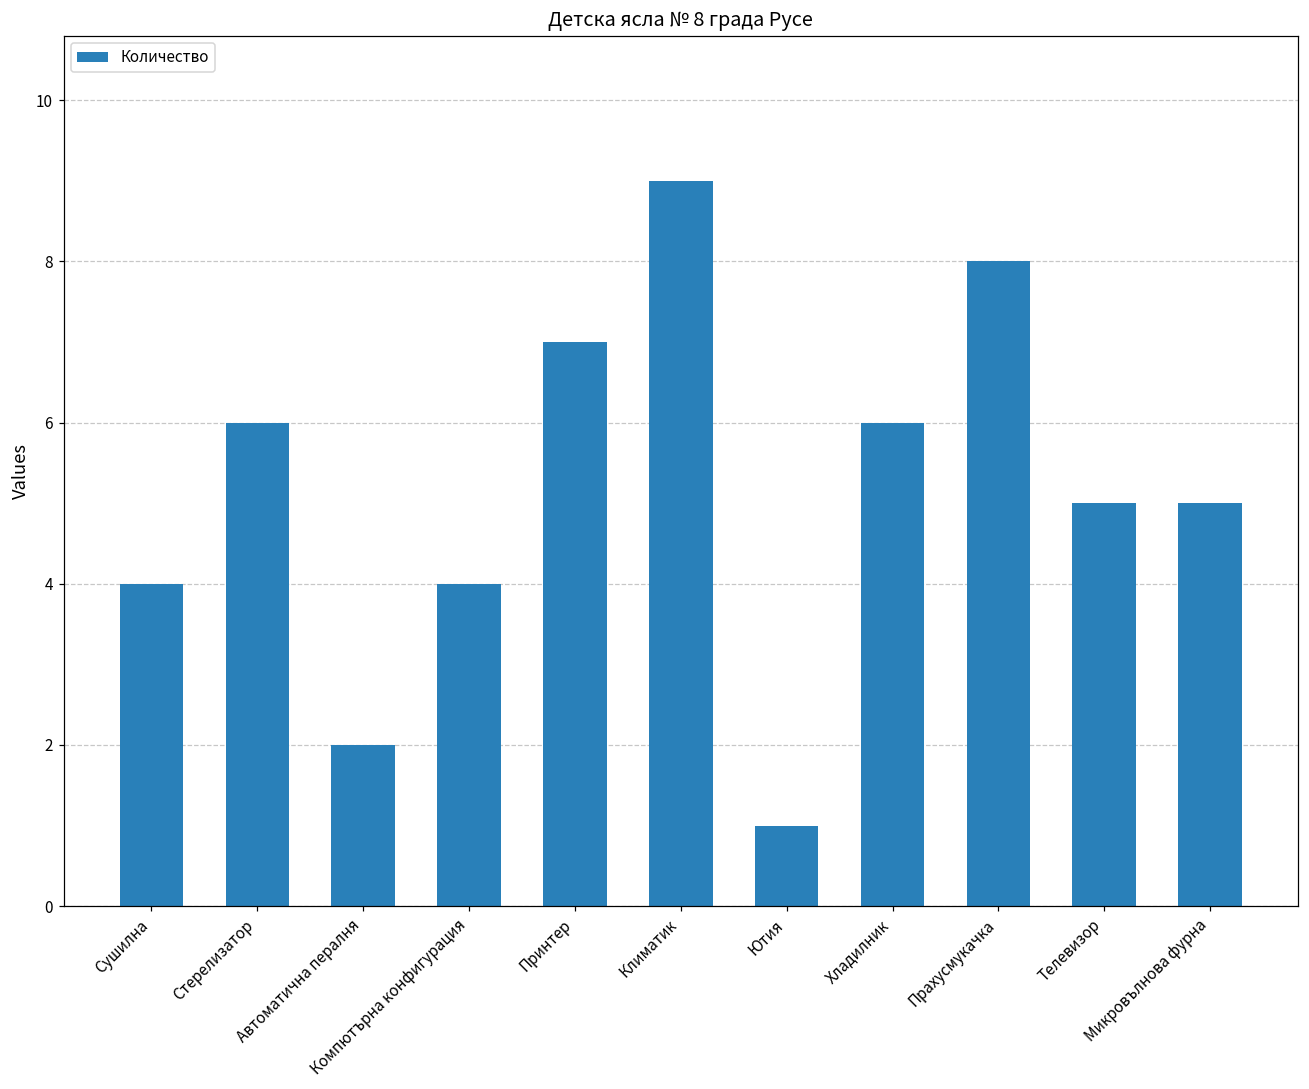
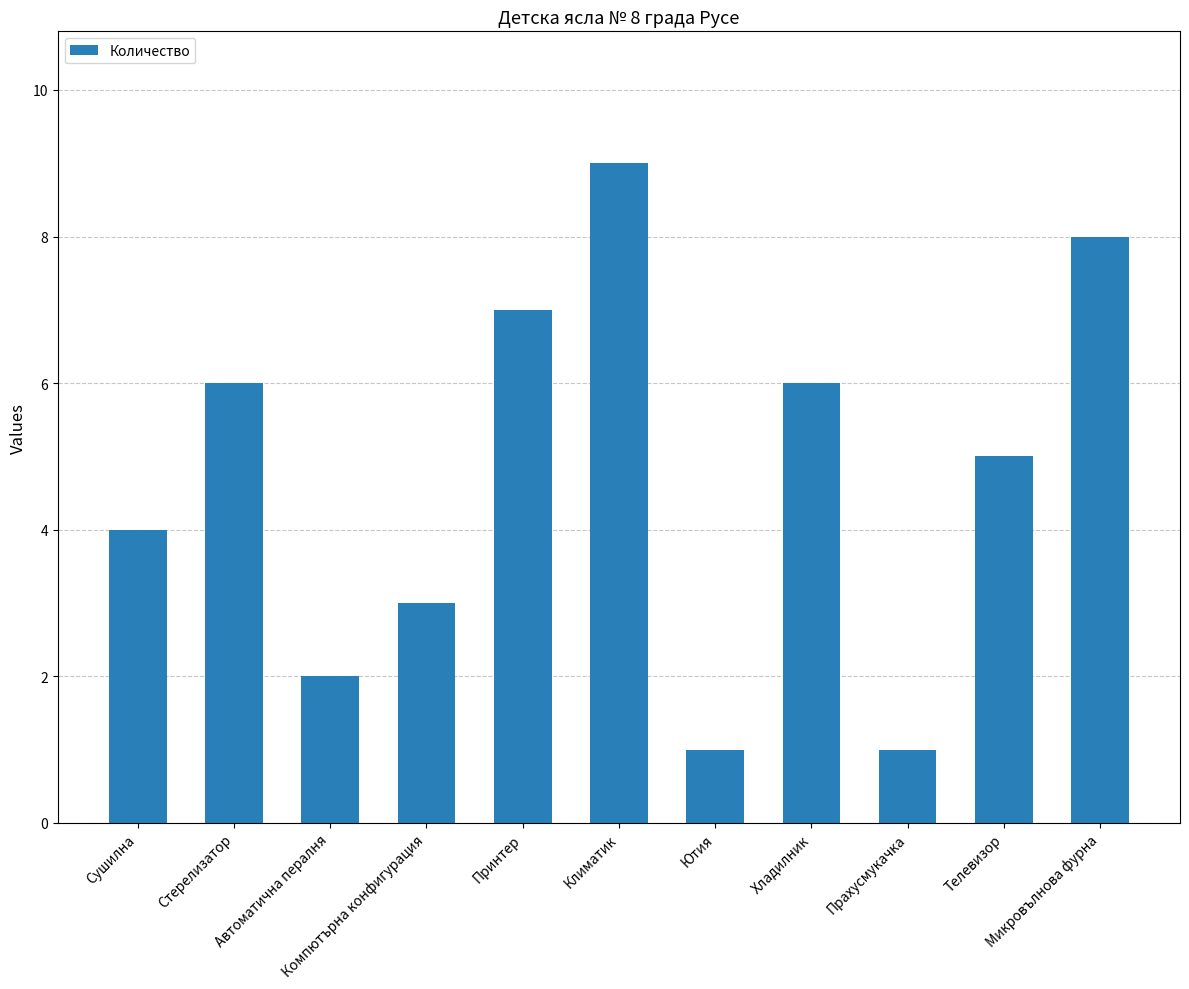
Компютърна конфигурация: 4 -> 3
Прахусмукачка: 8 -> 1
Микровълнова фурна: 5 -> 8
